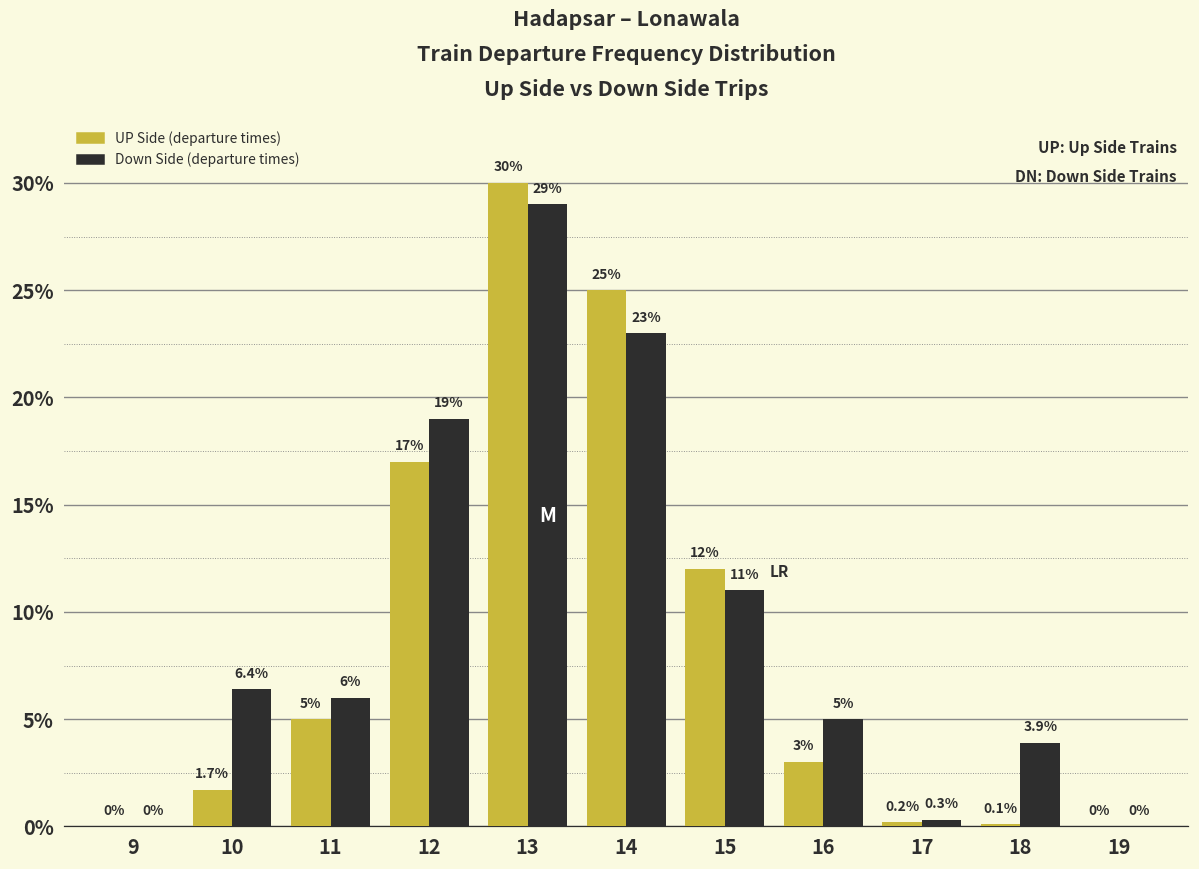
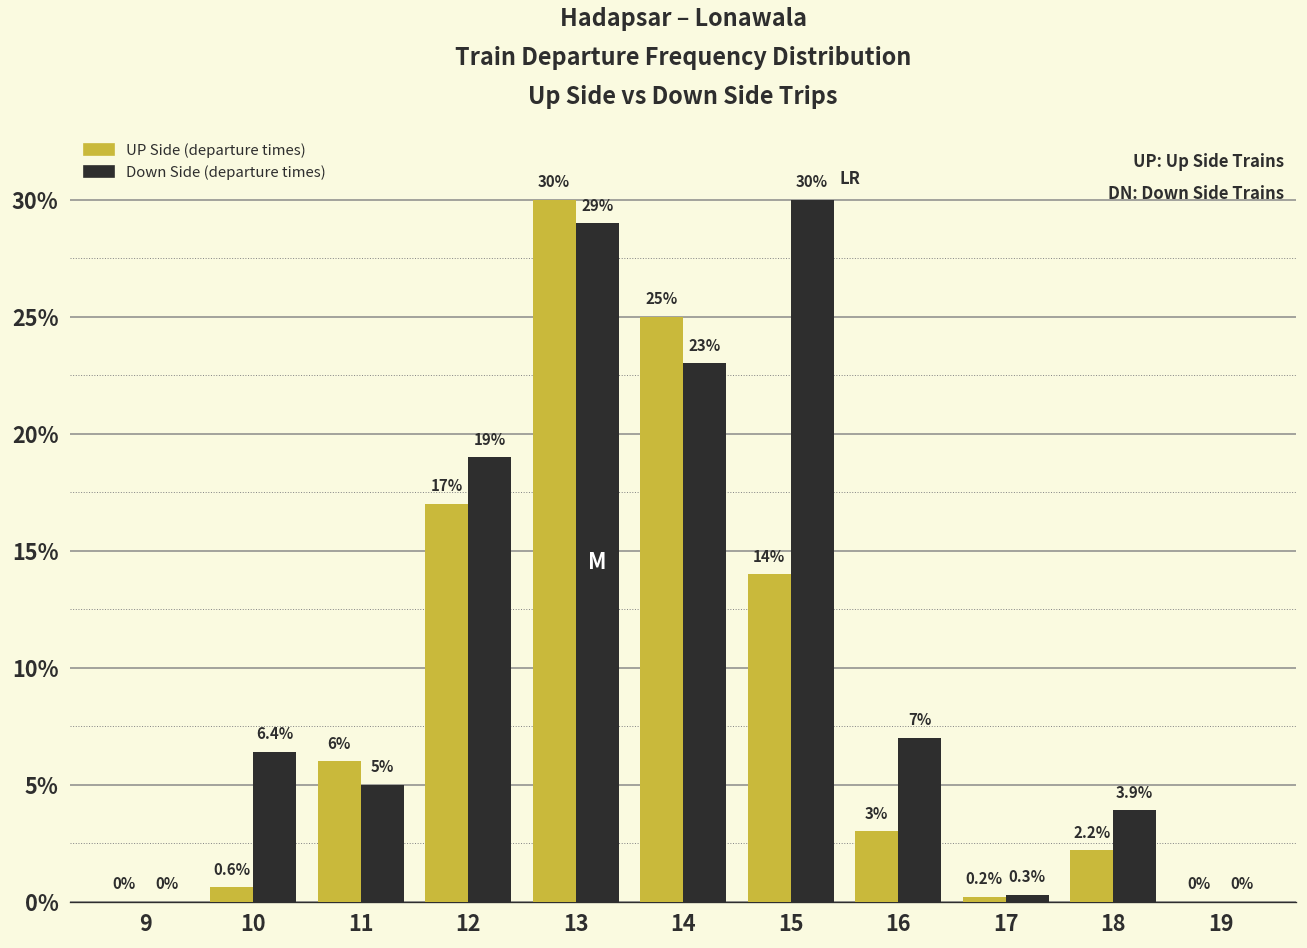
UP Side (departure times), 10: 1.7% -> 0.6%
UP Side (departure times), 11: 5% -> 6%
Down Side (departure times), 11: 6% -> 5%
UP Side (departure times), 15: 12% -> 14%
Down Side (departure times), 15: 11% -> 30%
Down Side (departure times), 16: 5% -> 7%
UP Side (departure times), 18: 0.1% -> 2.2%
